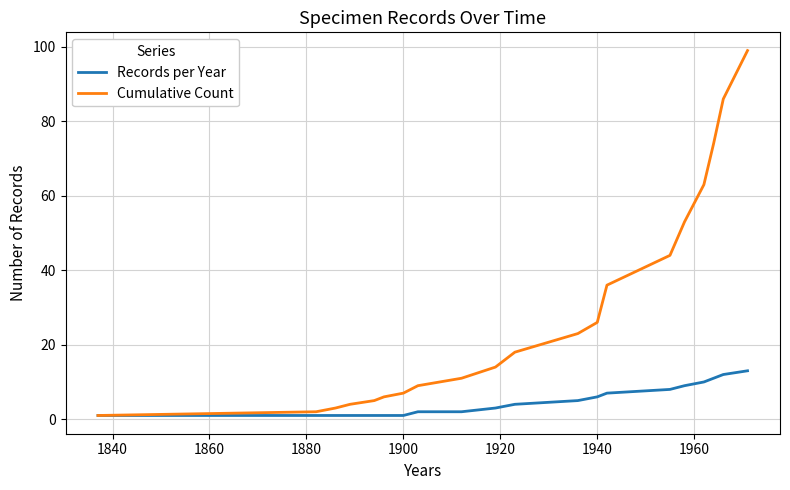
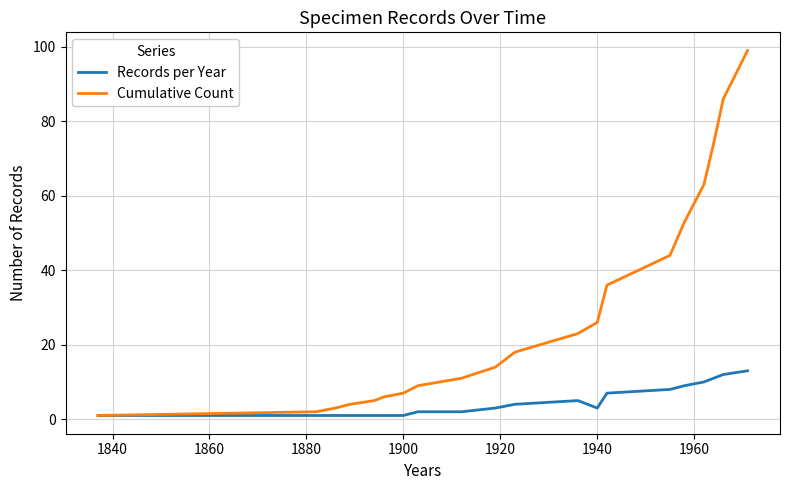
Records per Year, 1940: 6 -> 3
